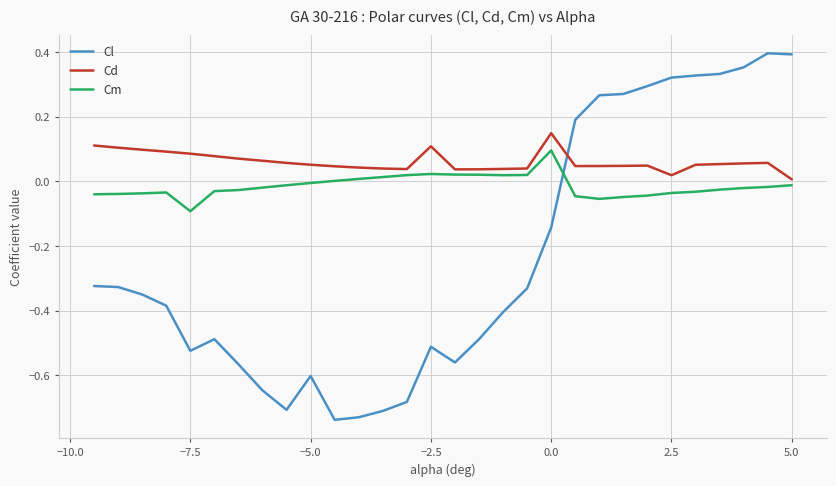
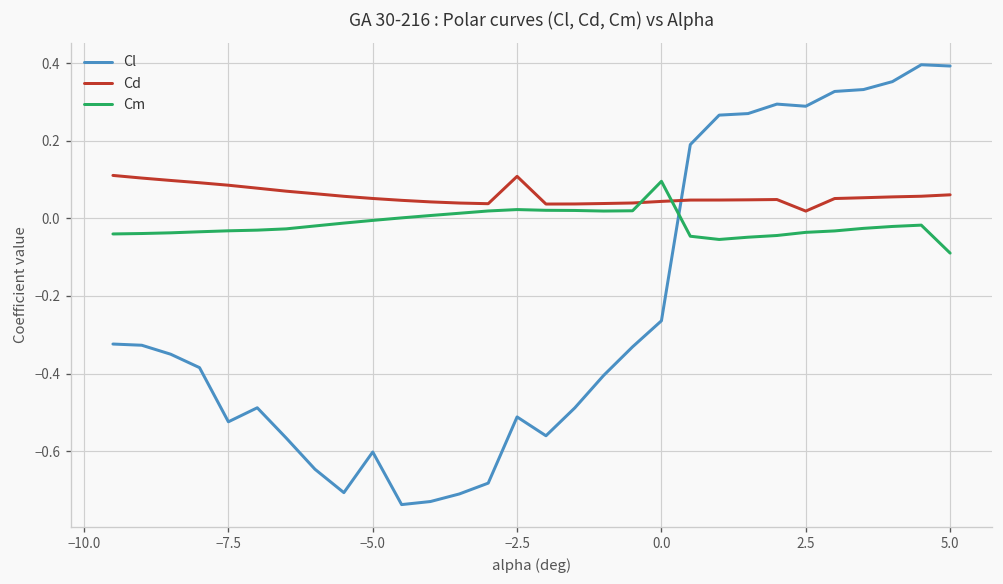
Cm, −7.5: -0.09 -> -0.03
Cl, 0.0: -0.14 -> -0.26
Cd, 0.0: 0.15 -> 0.04
Cl, 2.5: 0.32 -> 0.29
Cd, 5.0: 0.01 -> 0.06
Cm, 5.0: -0.01 -> -0.09
